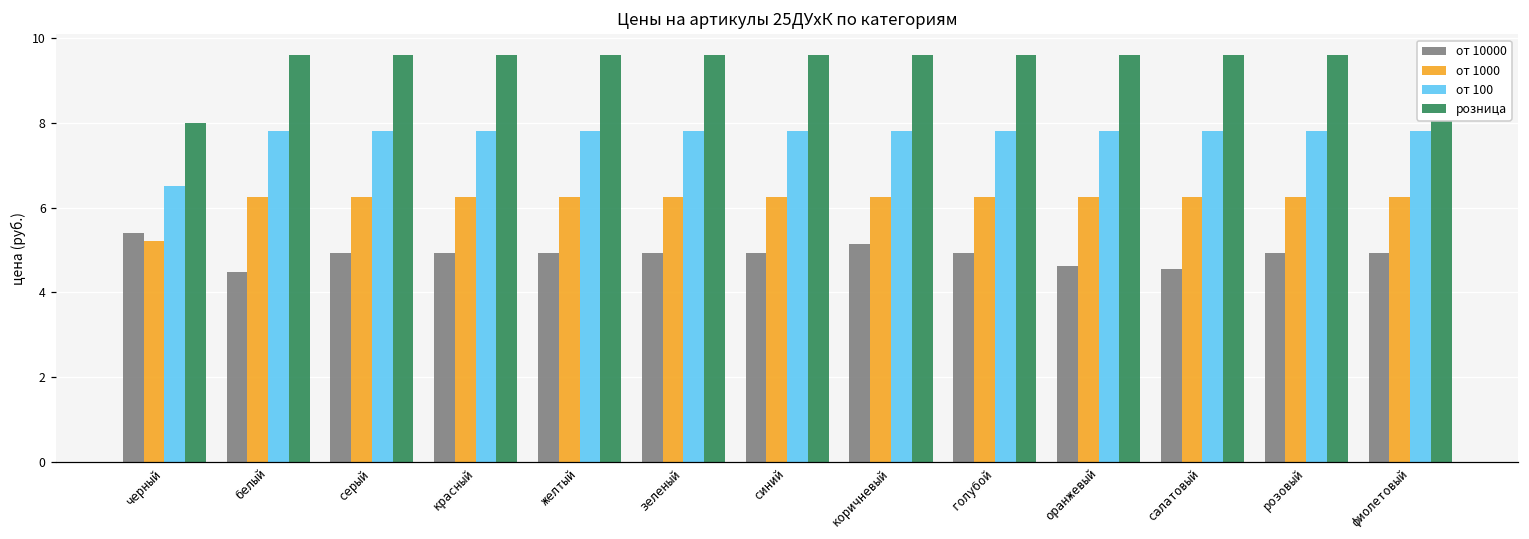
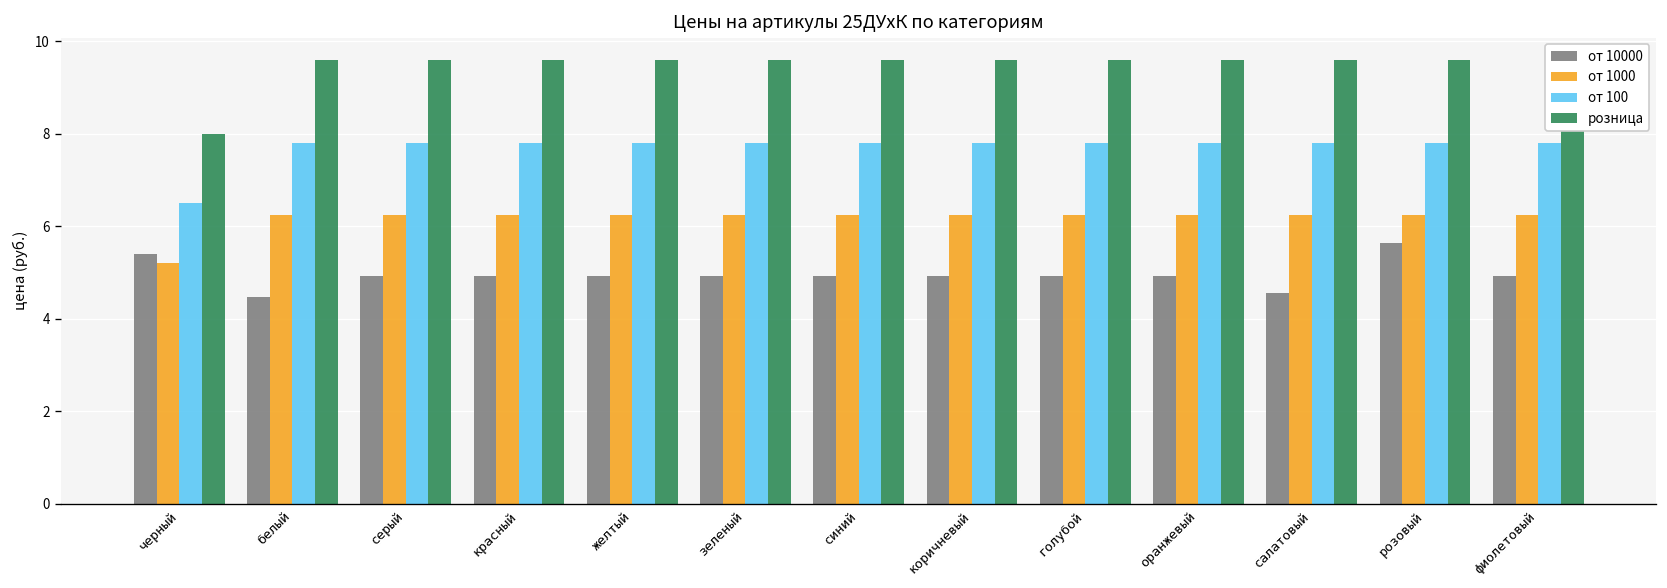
от 10000, коричневый: 5.2 -> 4.9
от 10000, оранжевый: 4.6 -> 4.9
от 10000, розовый: 4.9 -> 5.6
